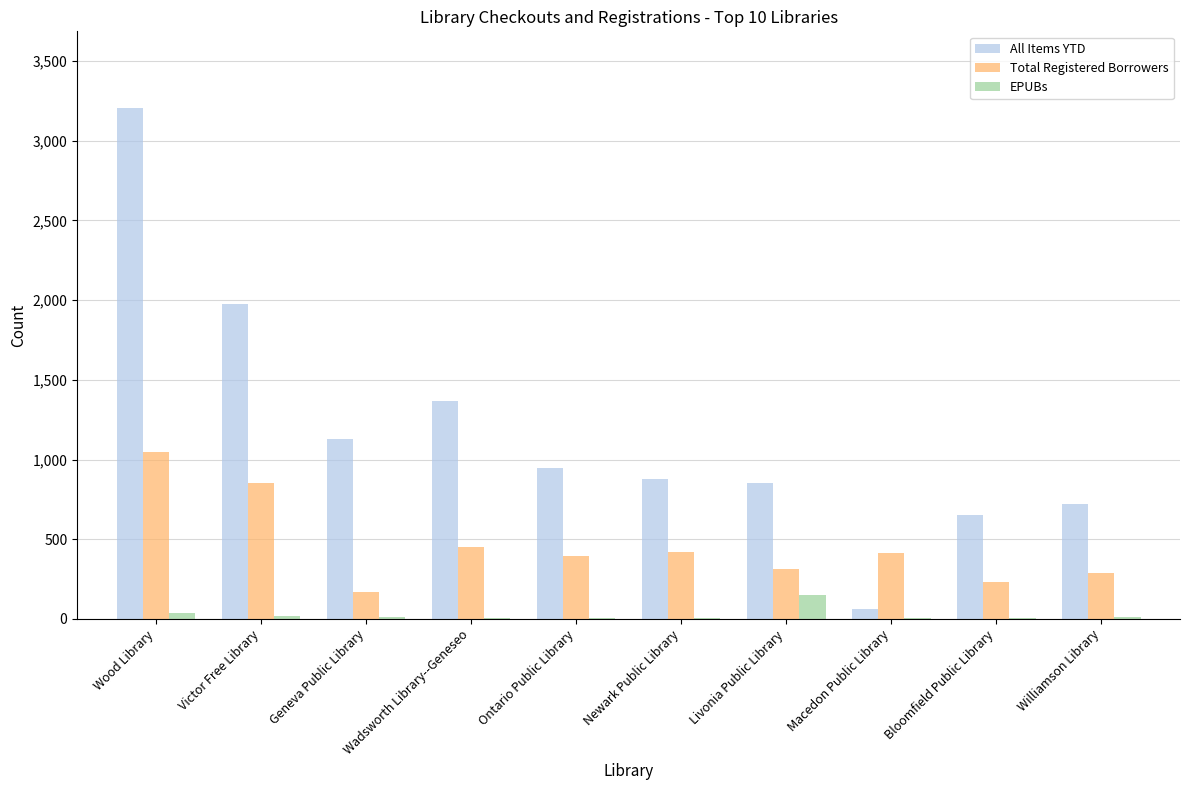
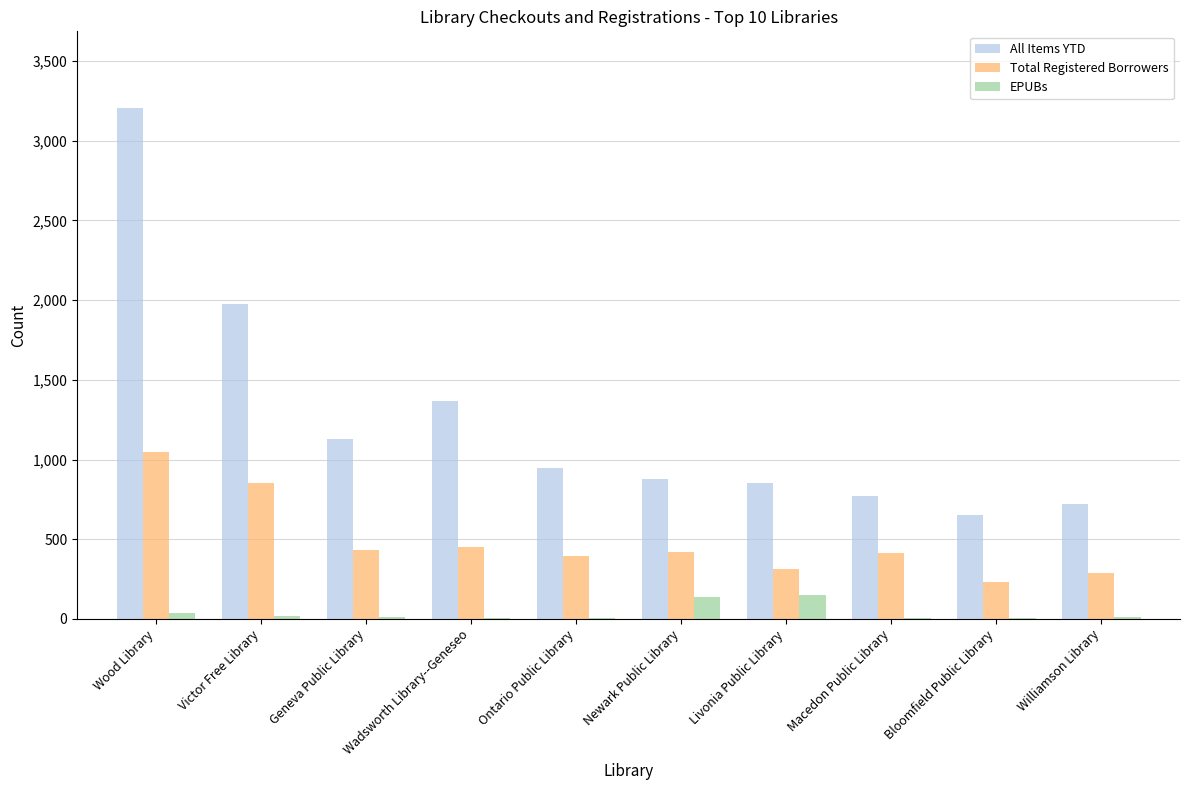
Total Registered Borrowers, Geneva Public Library: 170 -> 440
EPUBs, Newark Public Library: 10 -> 140
All Items YTD, Macedon Public Library: 60 -> 770
